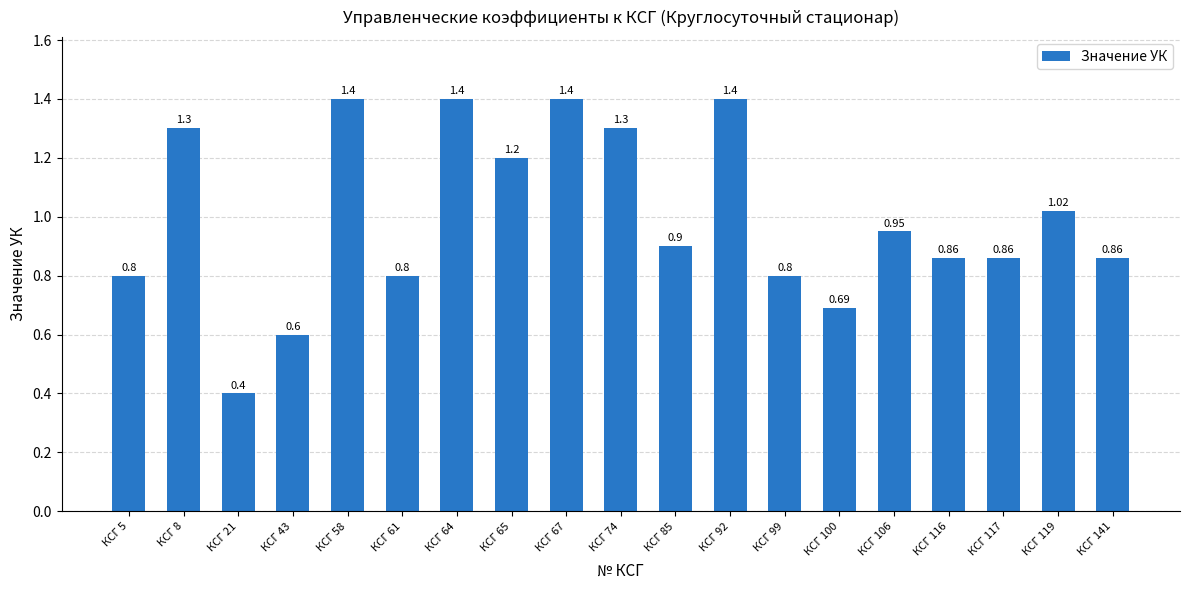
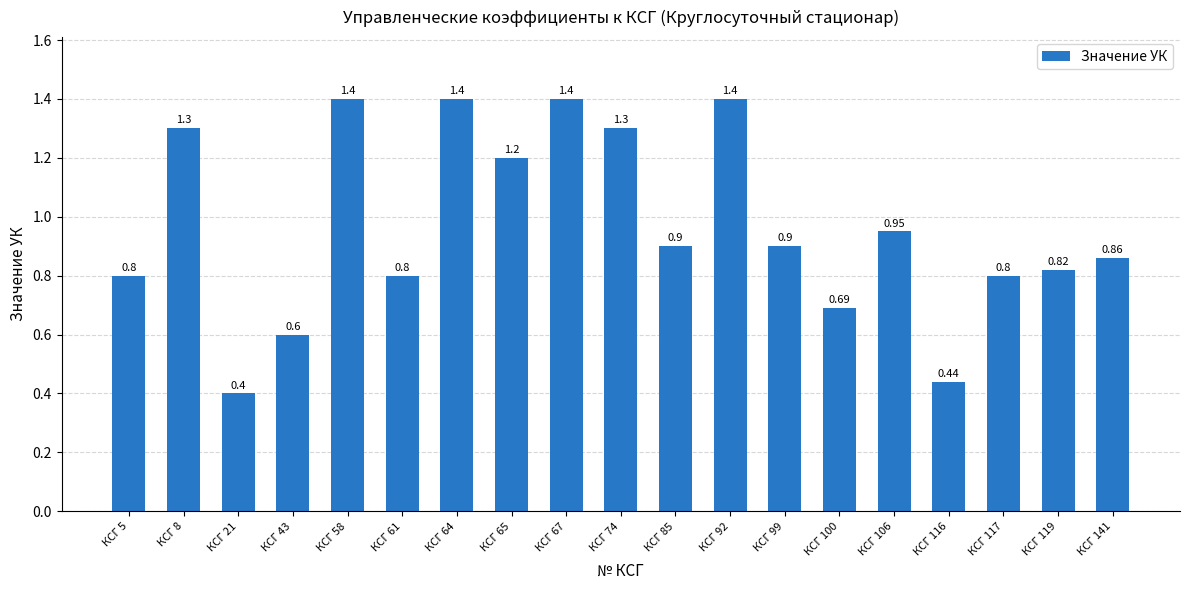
КСГ 99: 0.8 -> 0.9
КСГ 116: 0.86 -> 0.44
КСГ 117: 0.86 -> 0.8
КСГ 119: 1.02 -> 0.82
